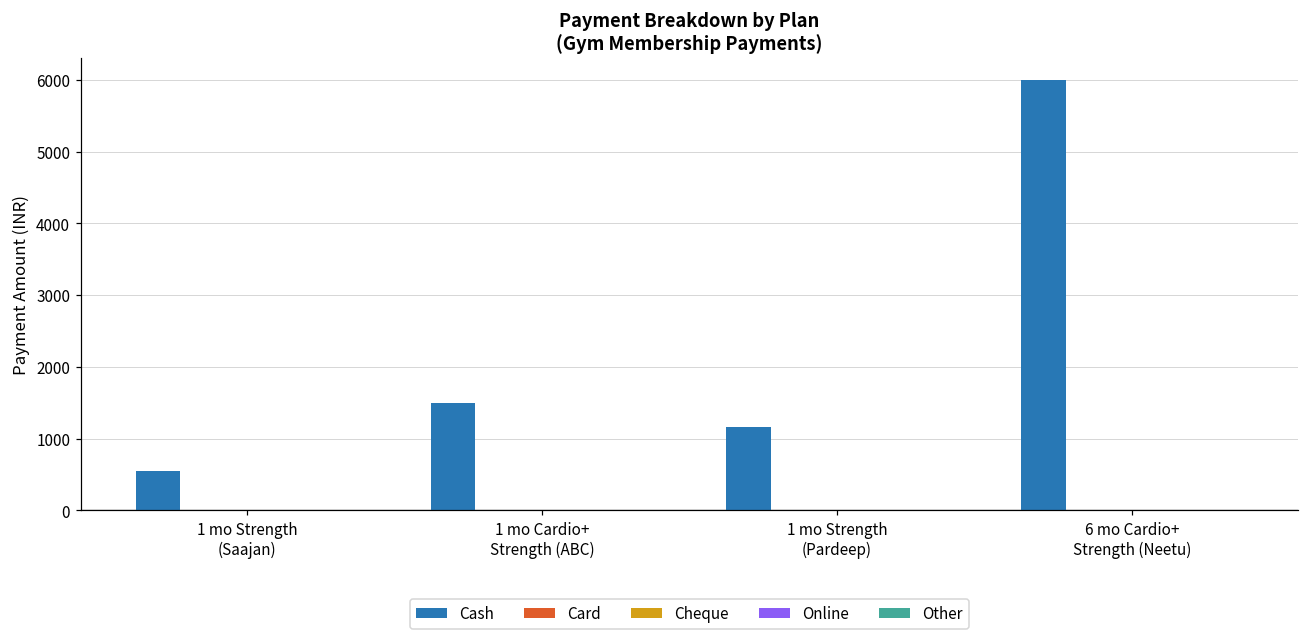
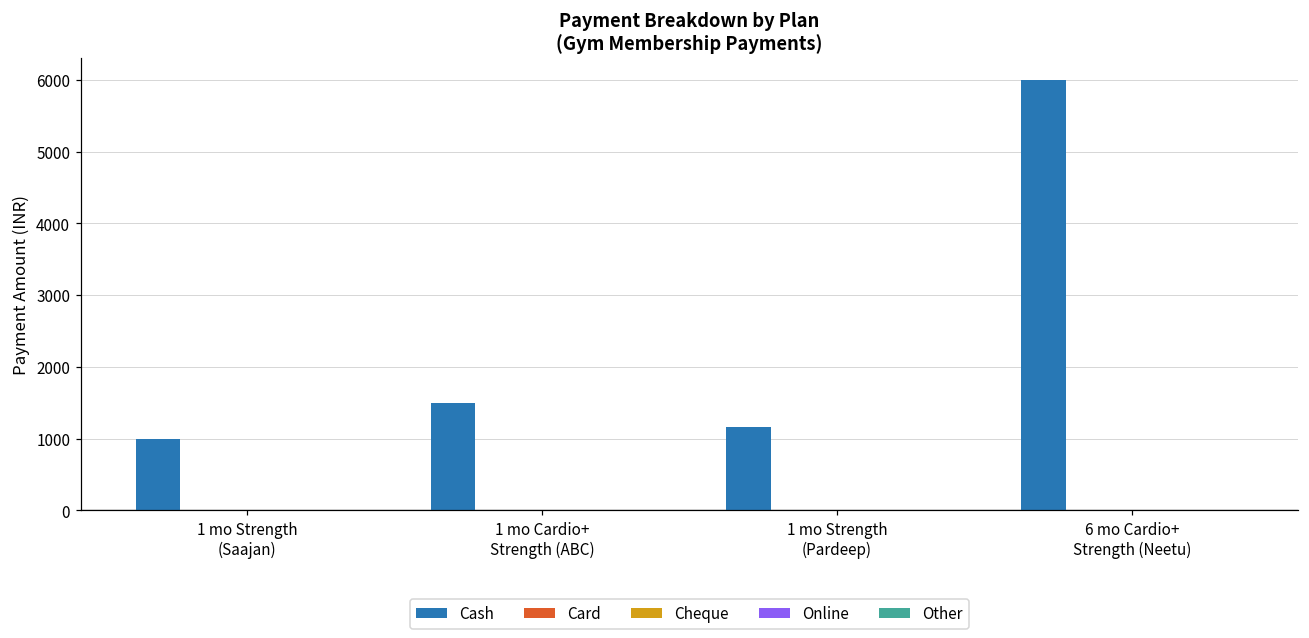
Cash, 1 mo Strength (Saajan): 500 -> 1000
